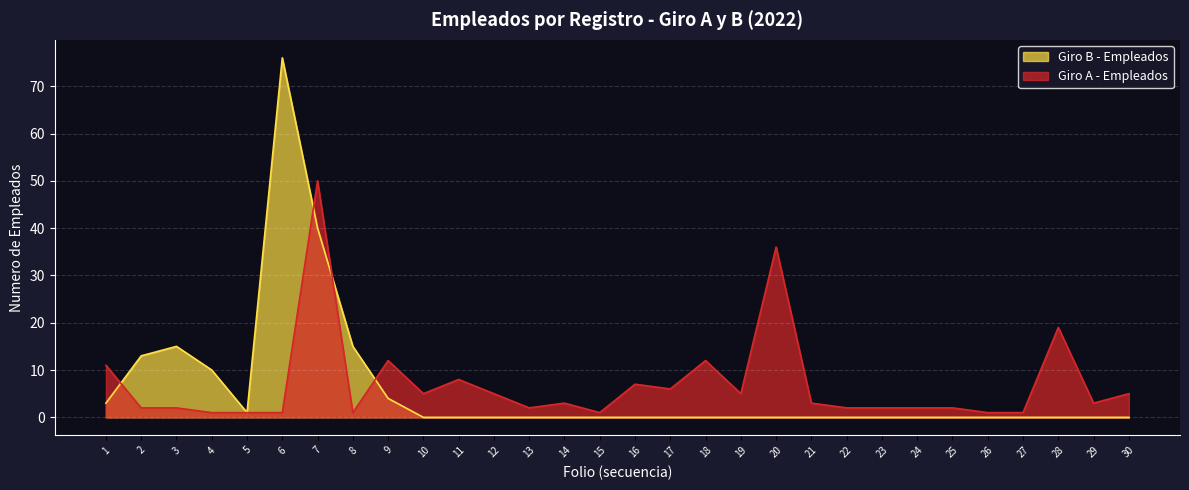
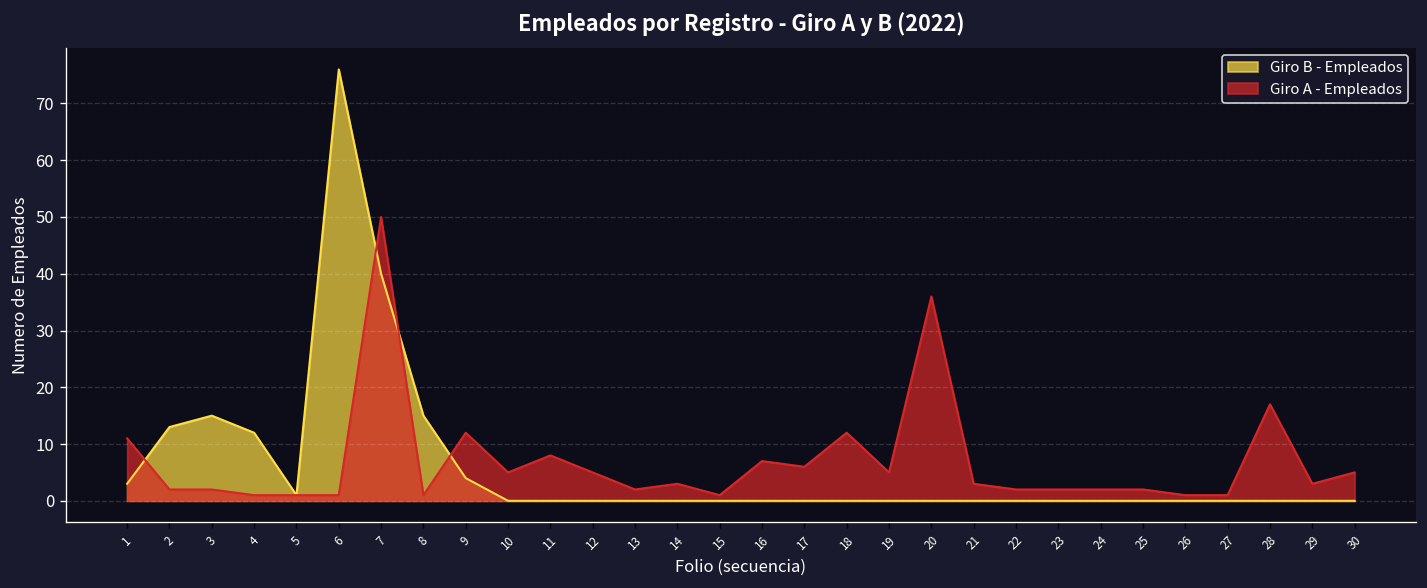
Giro B - Empleados, 4: 10 -> 12
Giro A - Empleados, 28: 19 -> 17
